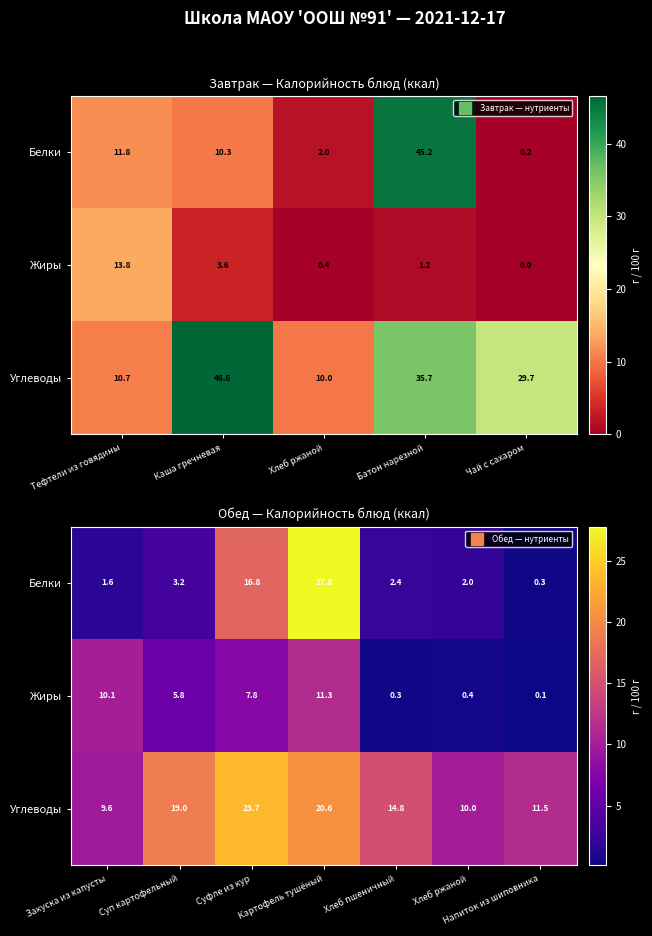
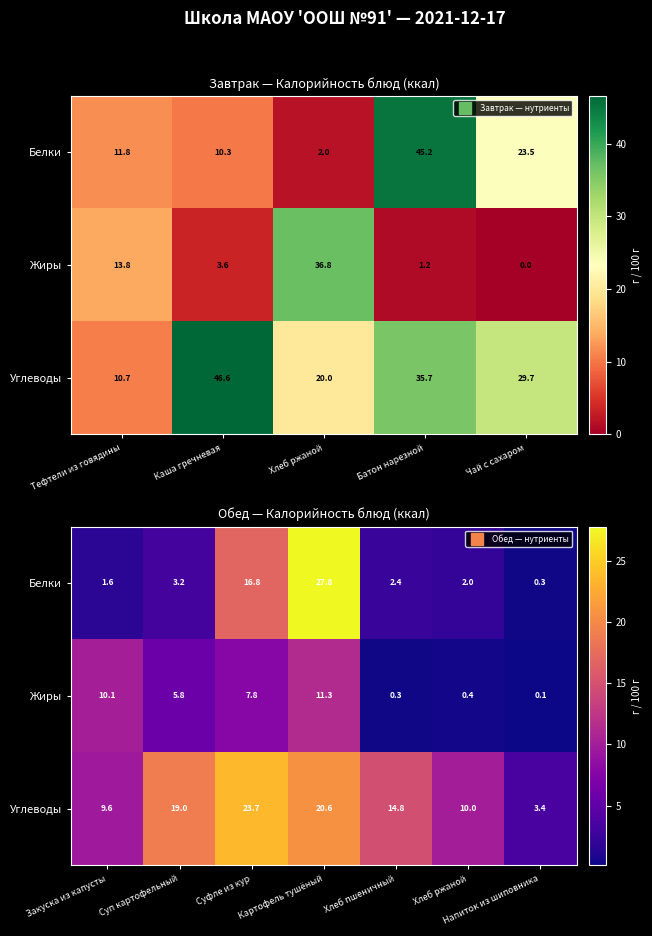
Завтрак — Калорийность блюд (ккал), Белки, Чай с сахаром: 0.2 -> 23.5
Завтрак — Калорийность блюд (ккал), Жиры, Хлеб ржаной: 0.4 -> 36.8
Завтрак — Калорийность блюд (ккал), Углеводы, Хлеб ржаной: 10.0 -> 20.0
Обед — Калорийность блюд (ккал), Углеводы, Напиток из шиповника: 11.5 -> 3.4
